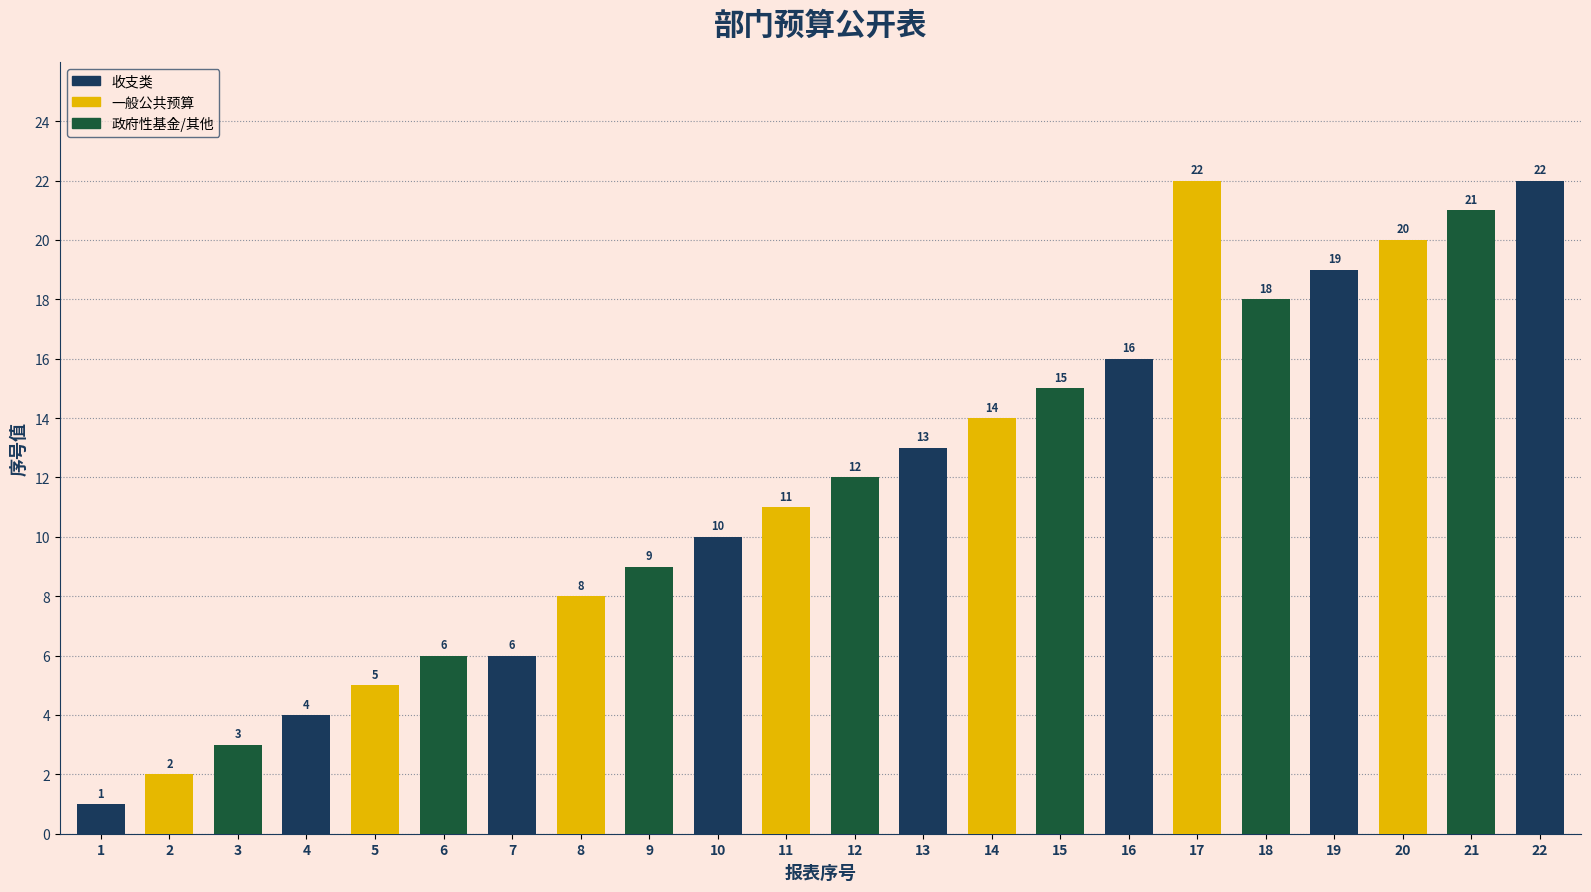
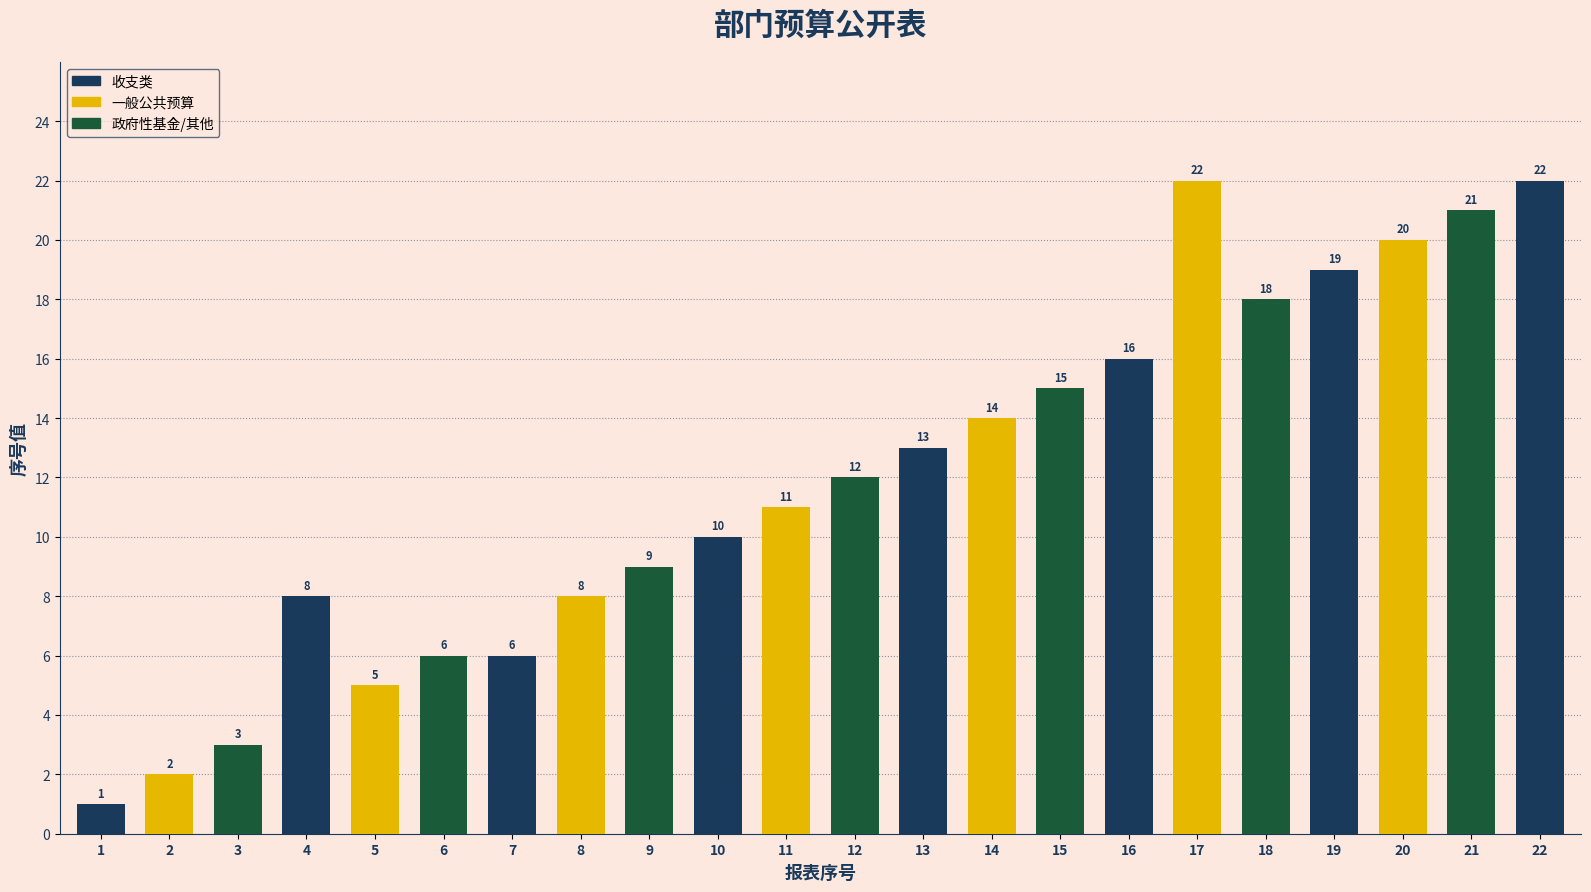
4: 4 -> 8
